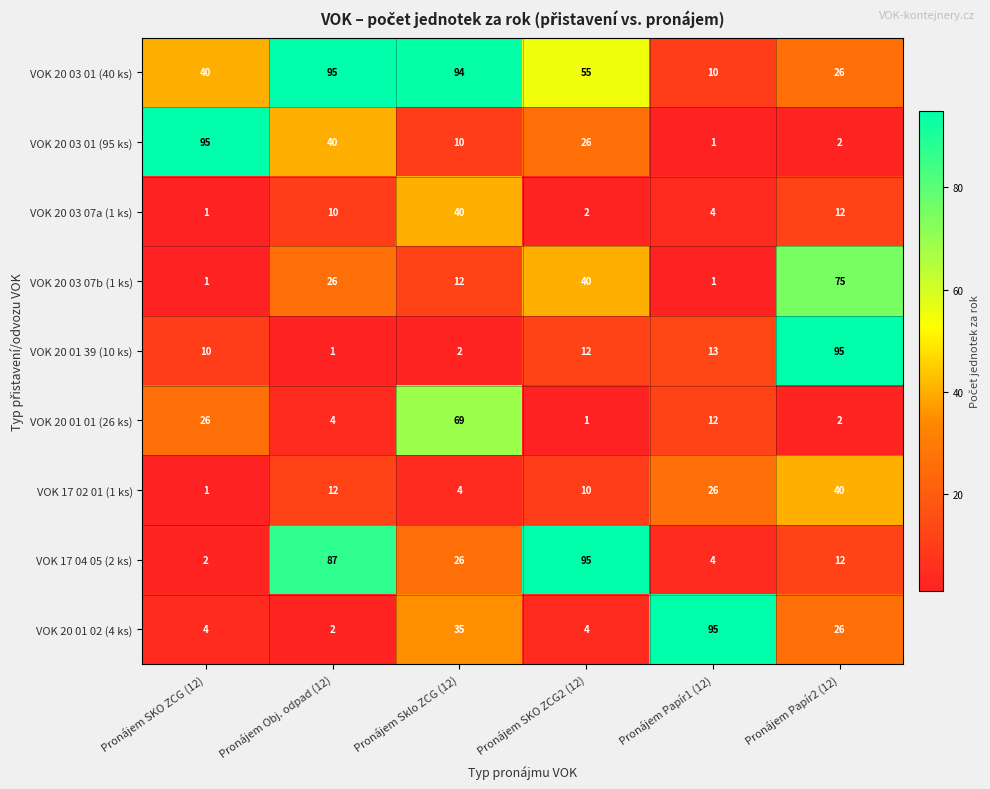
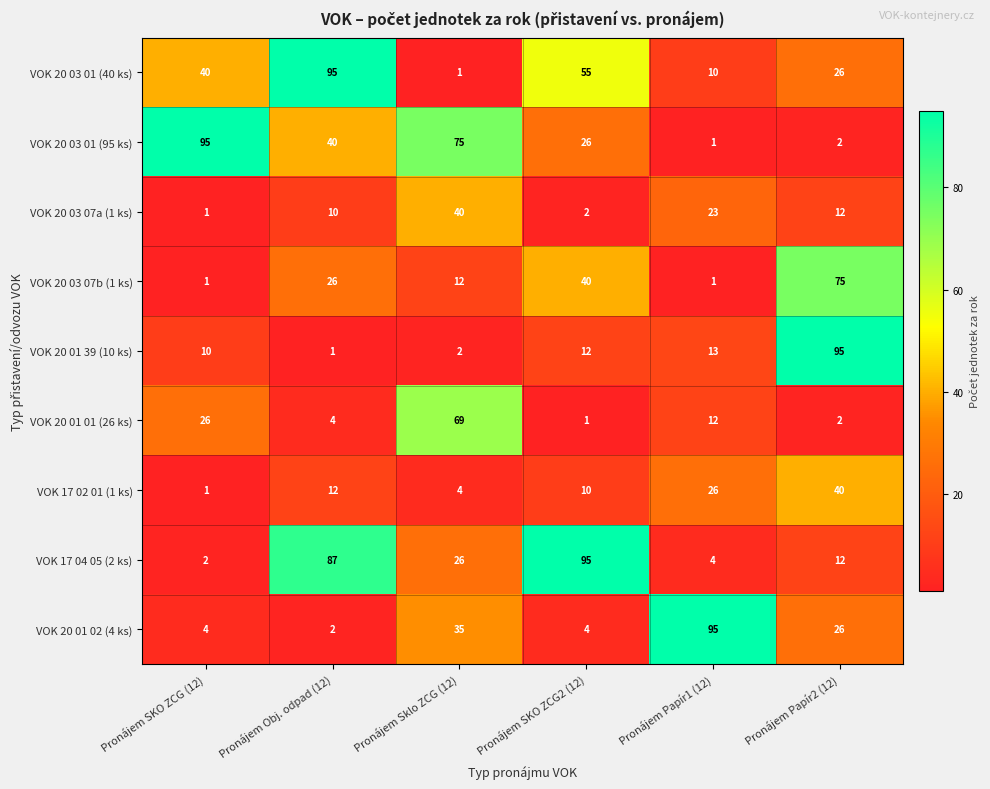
VOK 20 03 01 (40 ks), Pronájem Sklo ZCG (12): 94 -> 1
VOK 20 03 01 (95 ks), Pronájem Sklo ZCG (12): 10 -> 75
VOK 20 03 07a (1 ks), Pronájem Papír1 (12): 4 -> 23
